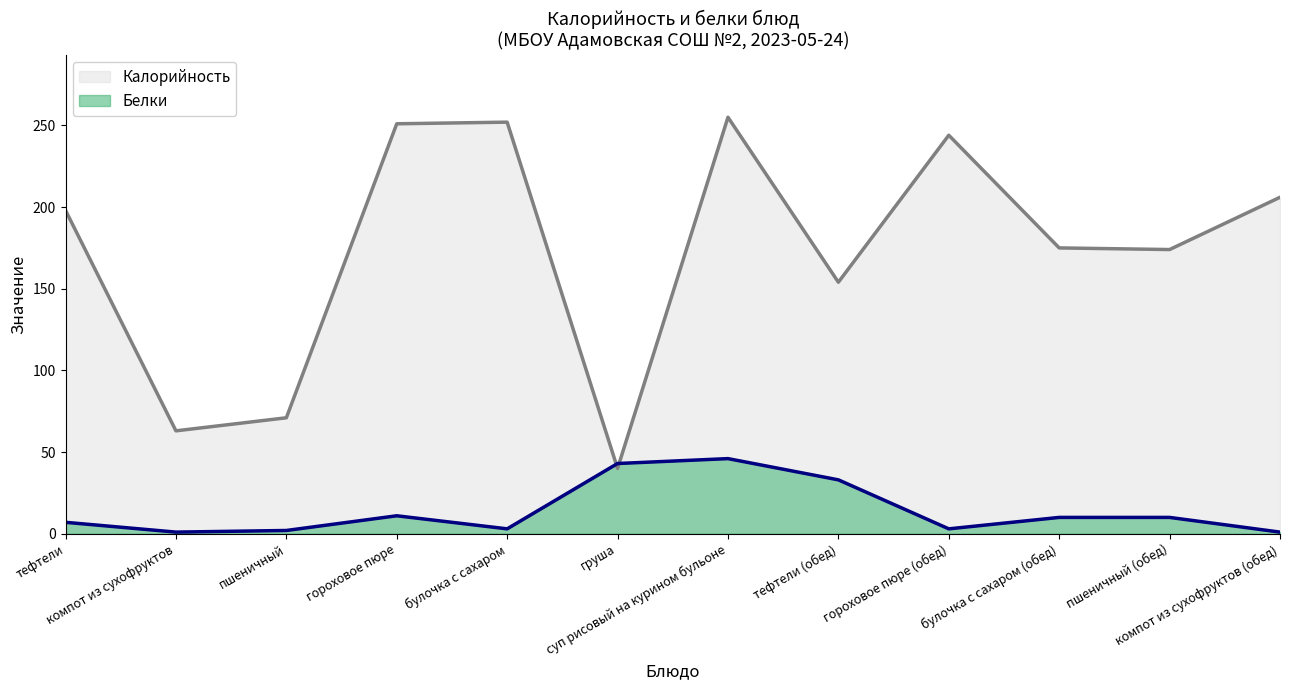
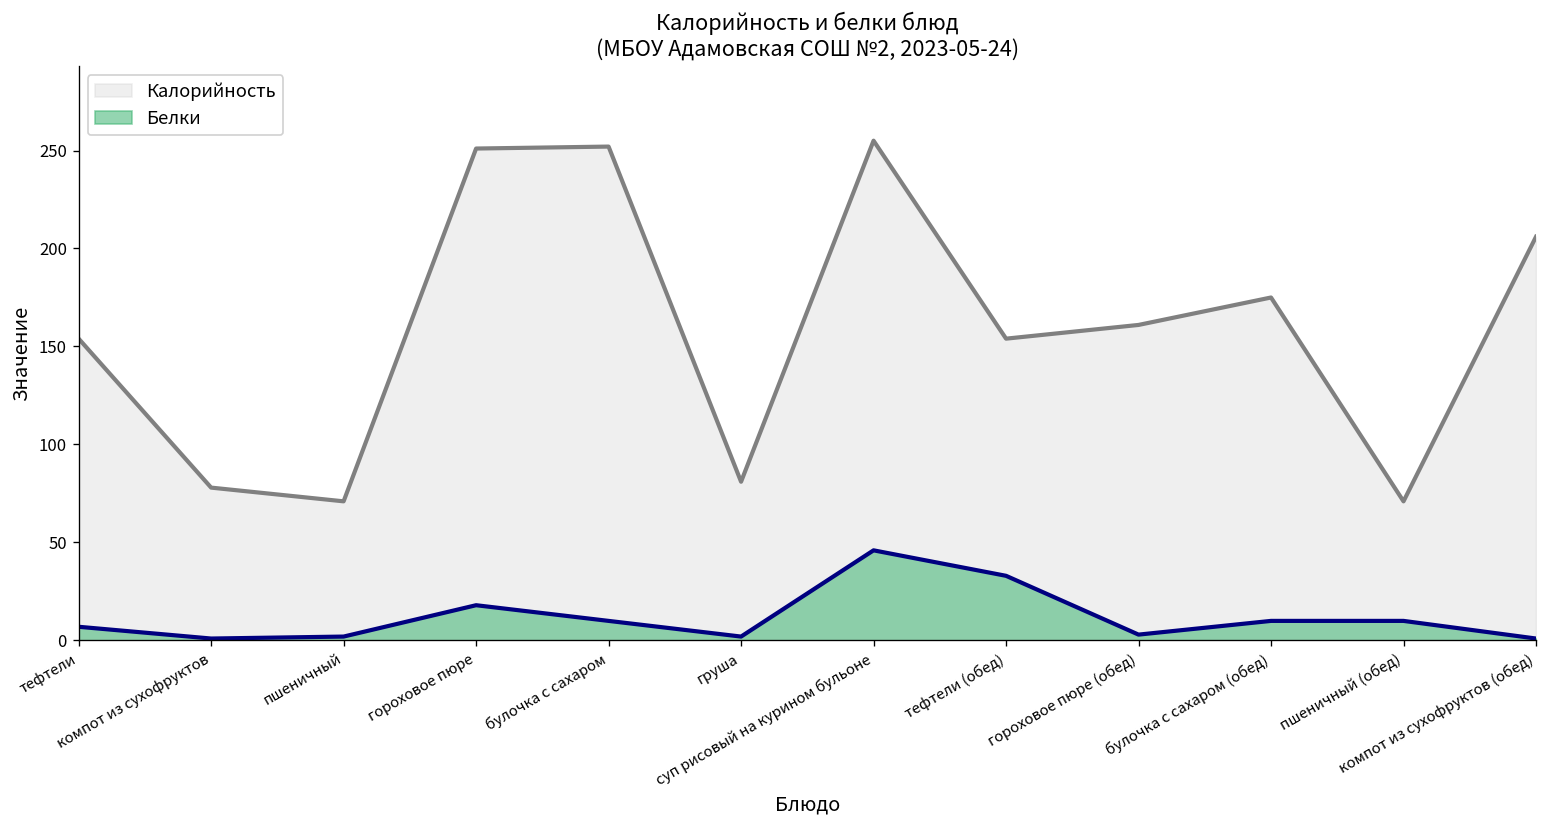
Калорийность, тефтели: 198 -> 154
Калорийность, компот из сухофруктов: 63 -> 78
Белки, гороховое пюре: 11 -> 18
Белки, булочка с сахаром: 3 -> 10
Калорийность, груша: 40 -> 81
Белки, груша: 43 -> 2
Калорийность, гороховое пюре (обед): 244 -> 161
Калорийность, пшеничный (обед): 174 -> 71
